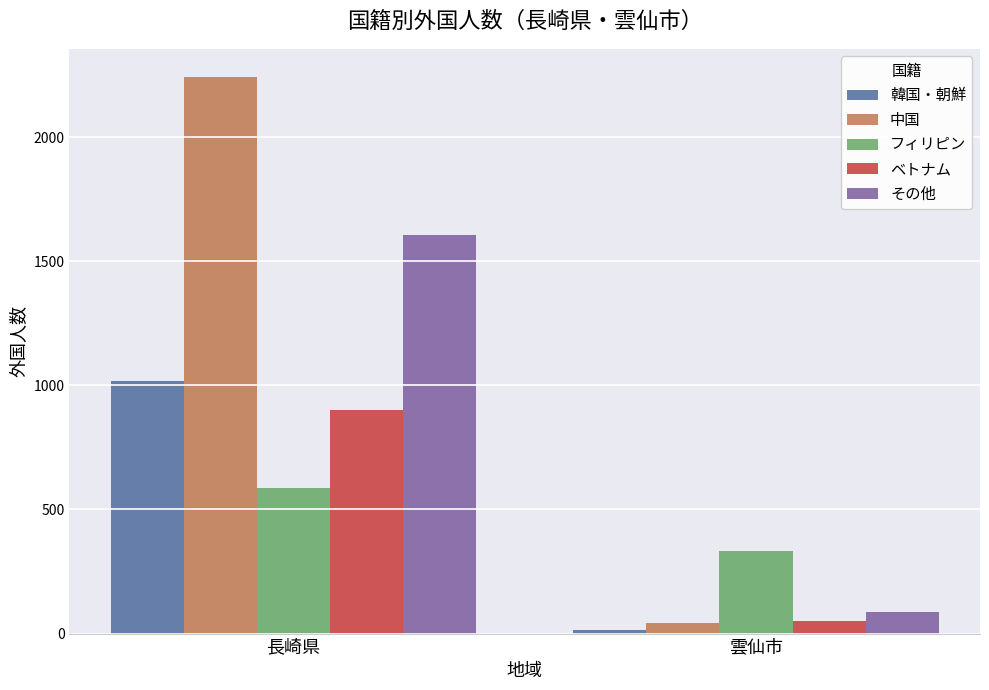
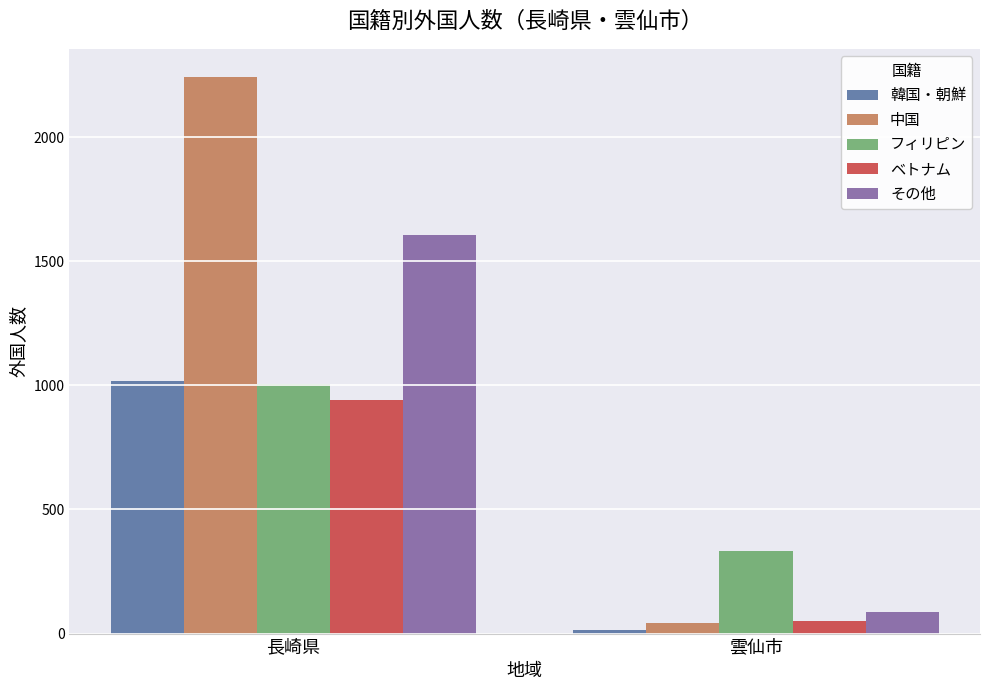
フィリピン, 長崎県: 590 -> 1000
ベトナム, 長崎県: 900 -> 940
